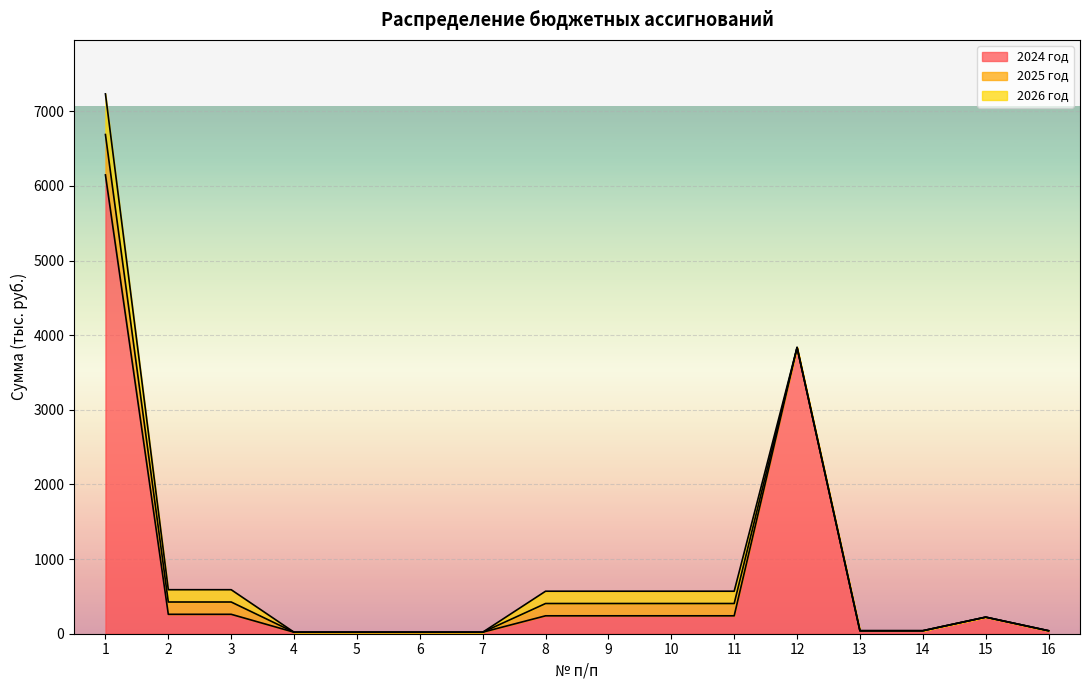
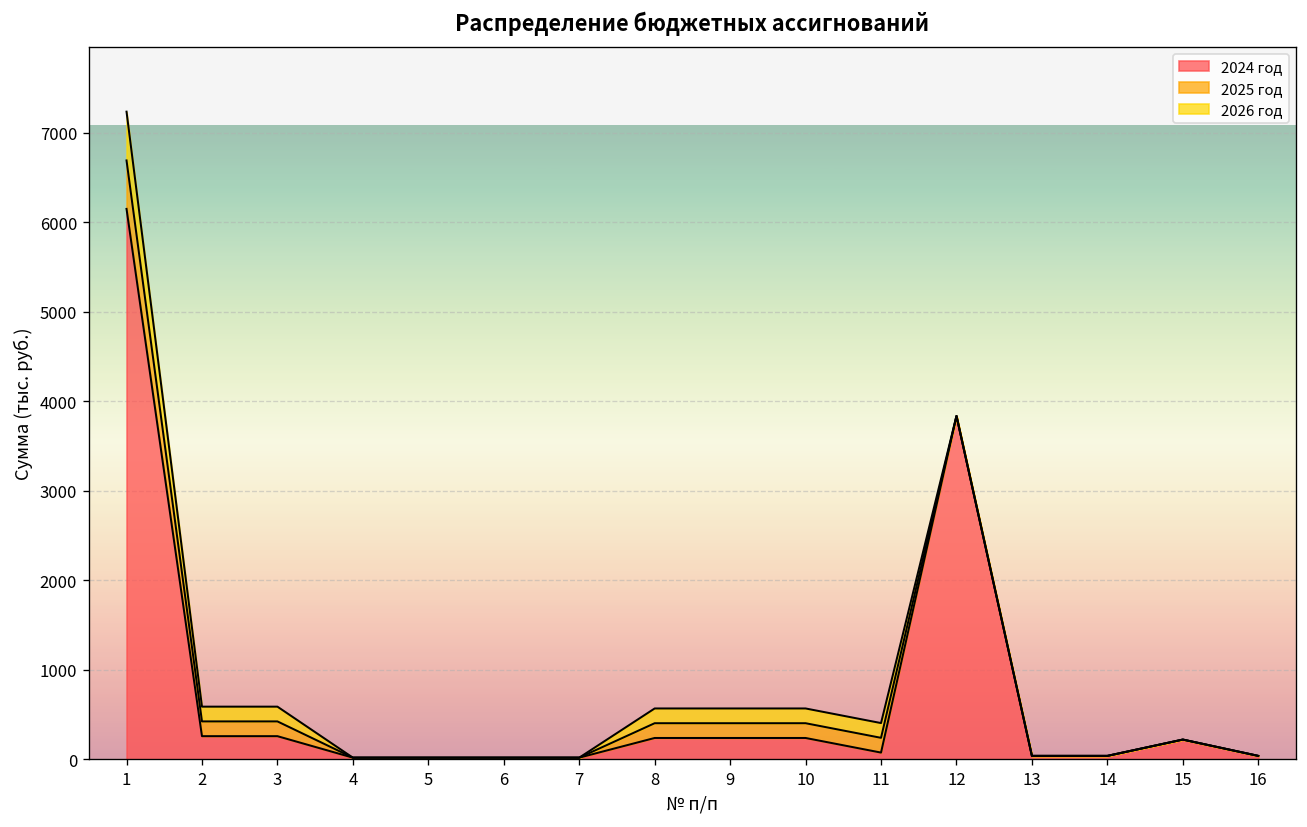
2024 год, 11: 200 -> 100
